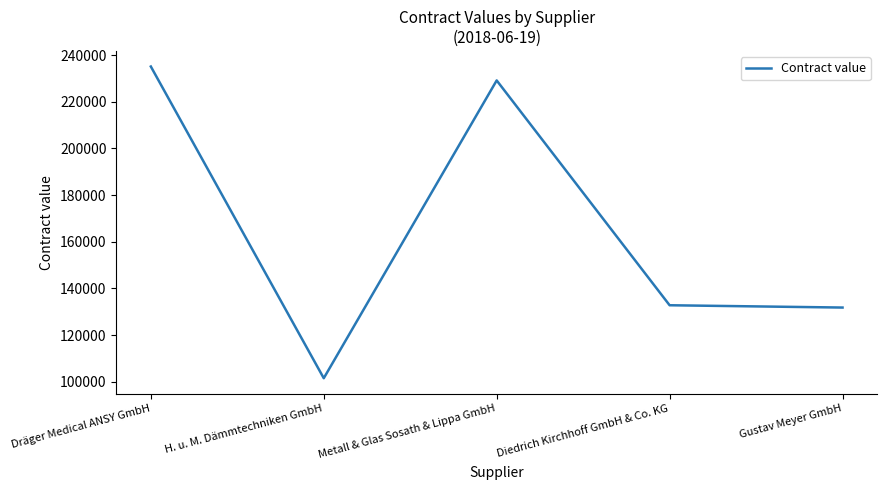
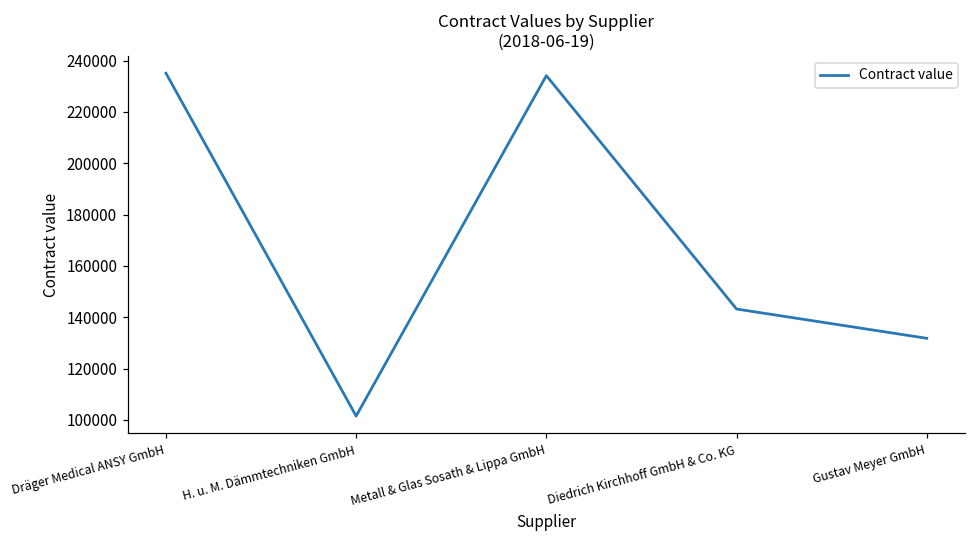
Metall & Glas Sosath & Lippa GmbH: 229000 -> 234000
Diedrich Kirchhoff GmbH & Co. KG: 133000 -> 143000
